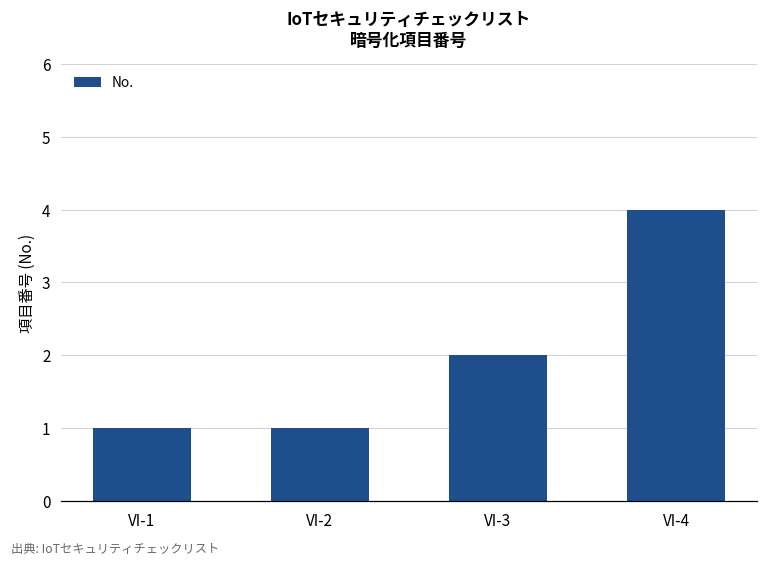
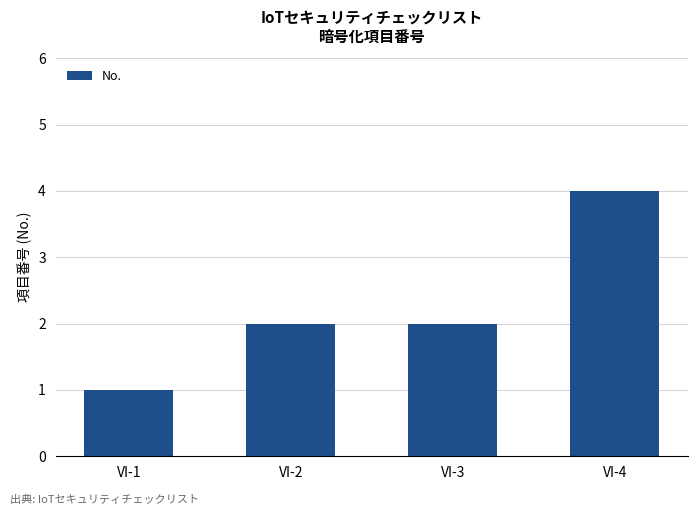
VI-2: 1 -> 2
